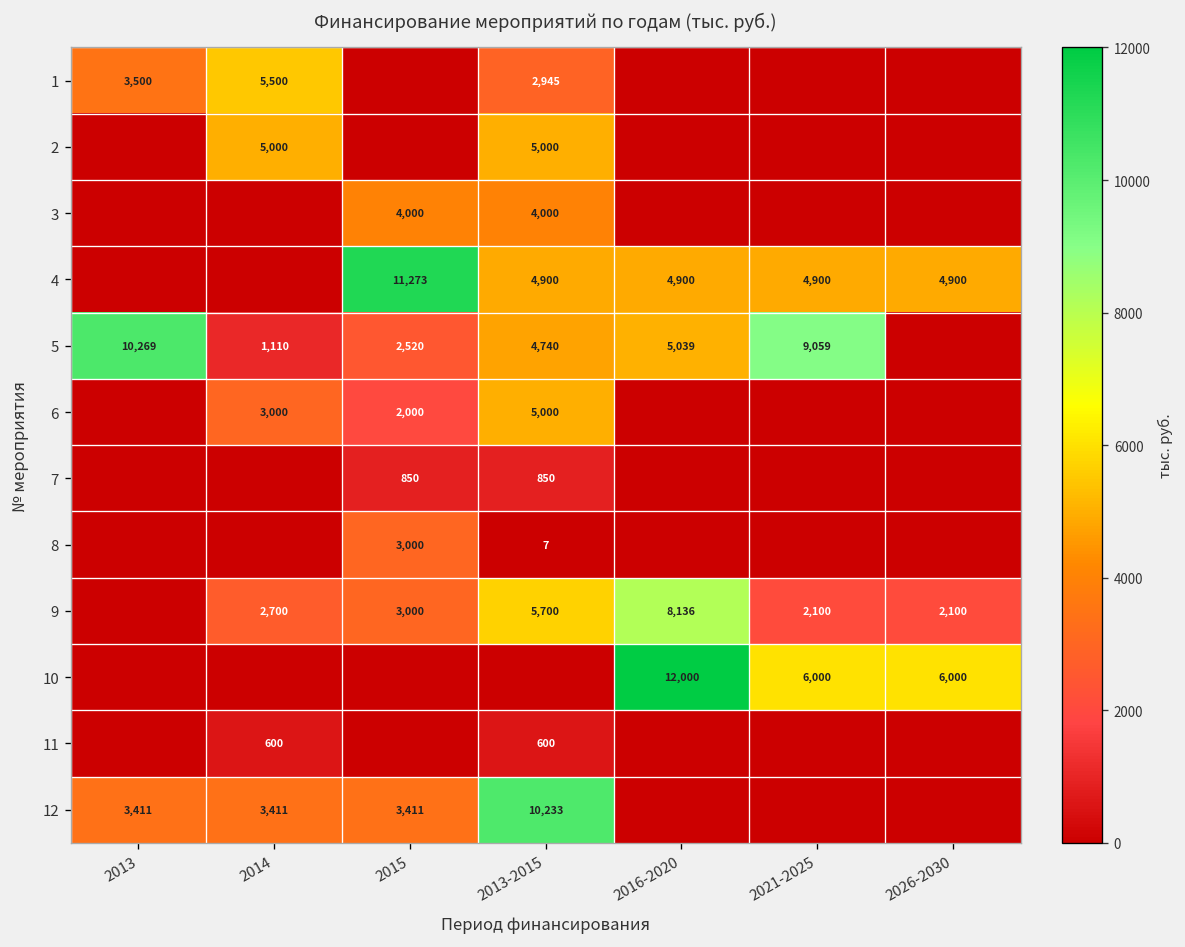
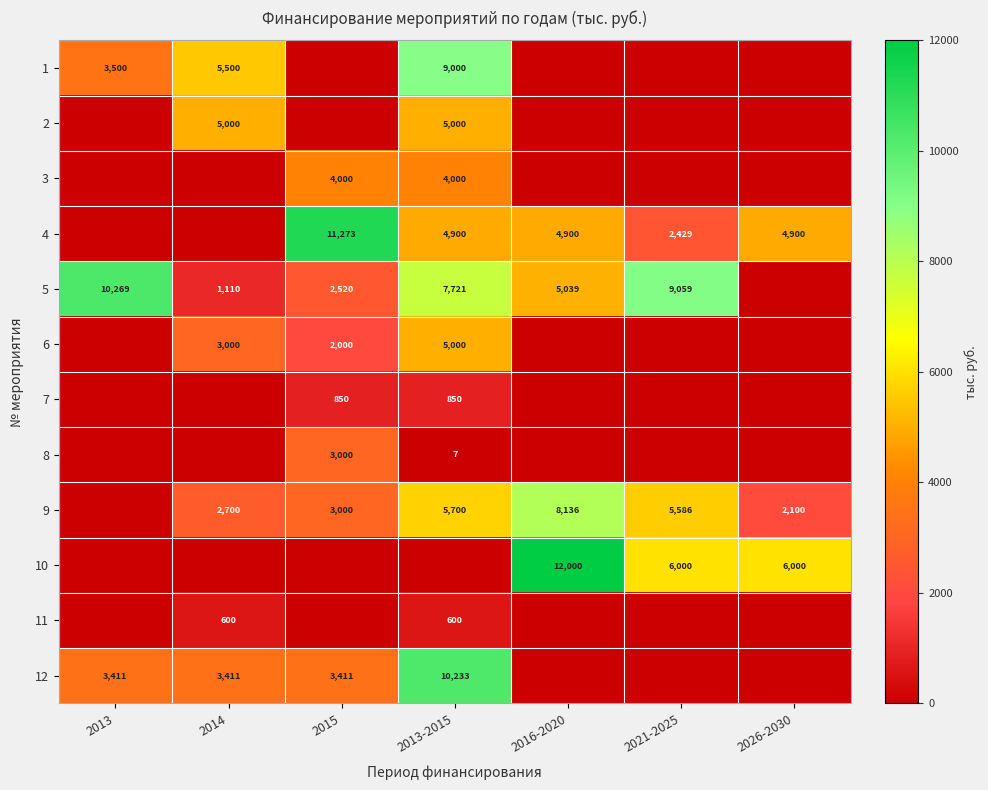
1, 2013-2015: 2,945 -> 9,000
4, 2021-2025: 4,900 -> 2,429
5, 2013-2015: 4,740 -> 7,721
9, 2021-2025: 2,100 -> 5,586
